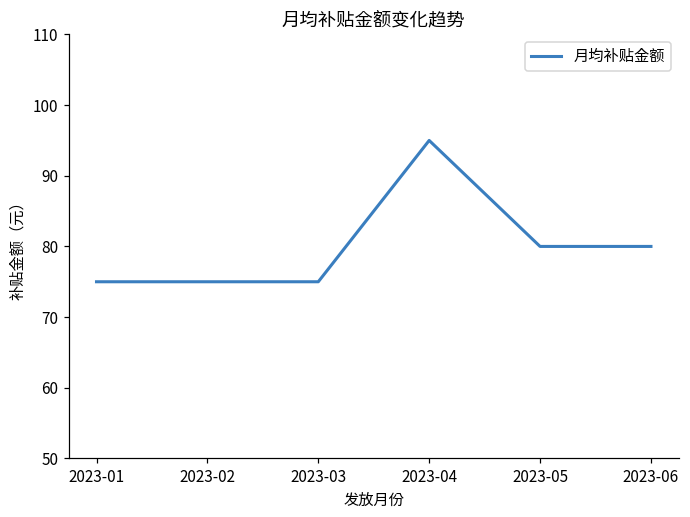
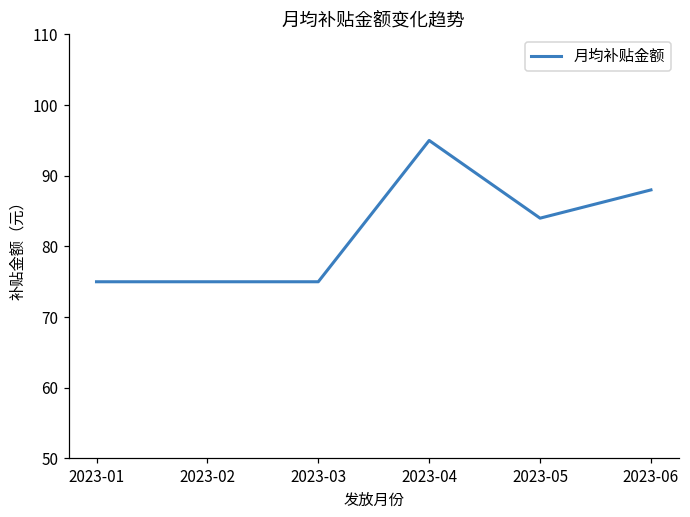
2023-05: 80 -> 84
2023-06: 80 -> 88
